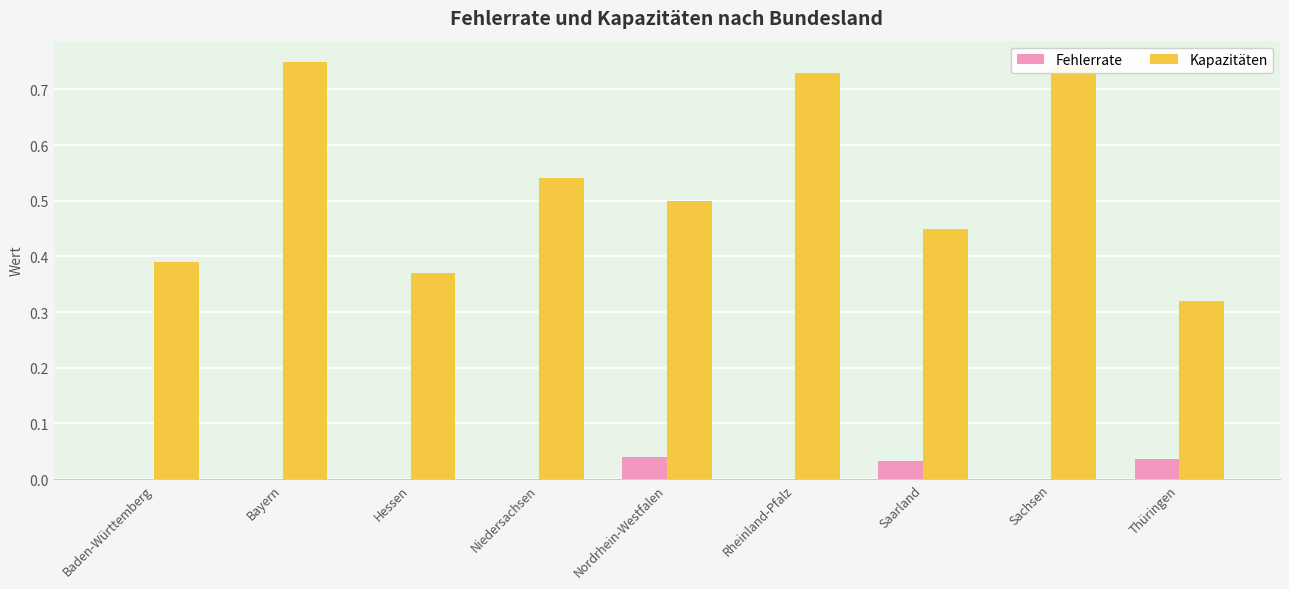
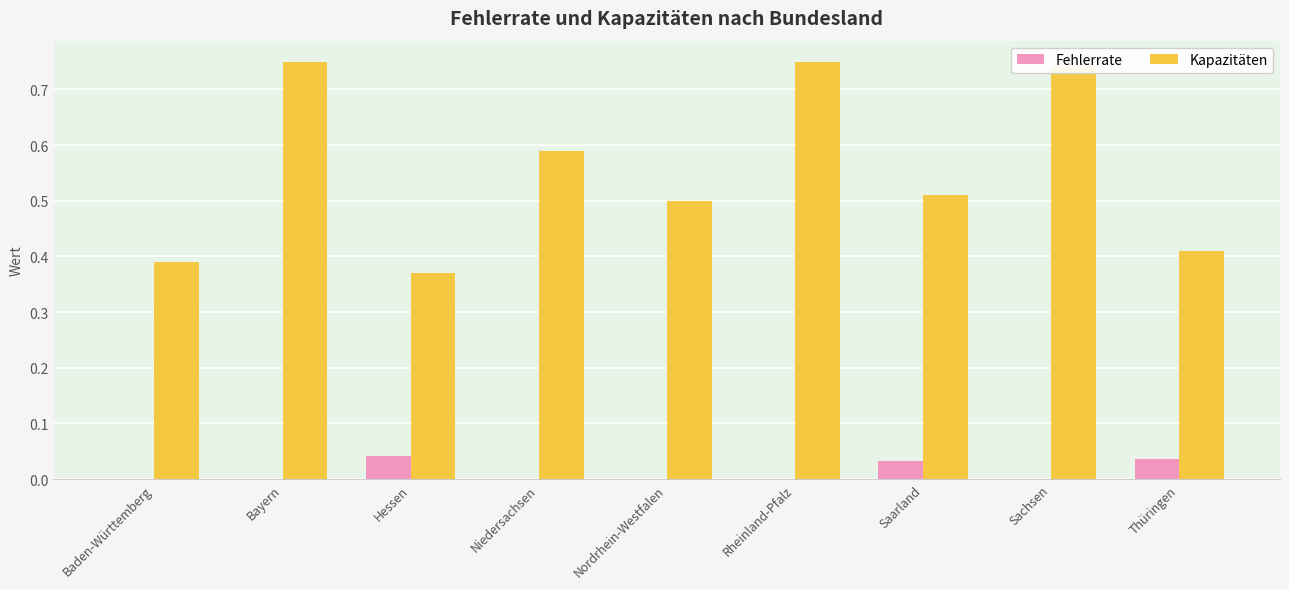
Fehlerrate, Hessen: 0.00 -> 0.04
Kapazitäten, Niedersachsen: 0.54 -> 0.59
Fehlerrate, Nordrhein-Westfalen: 0.04 -> 0.00
Kapazitäten, Rheinland-Pfalz: 0.73 -> 0.75
Kapazitäten, Saarland: 0.45 -> 0.51
Kapazitäten, Thüringen: 0.32 -> 0.41
